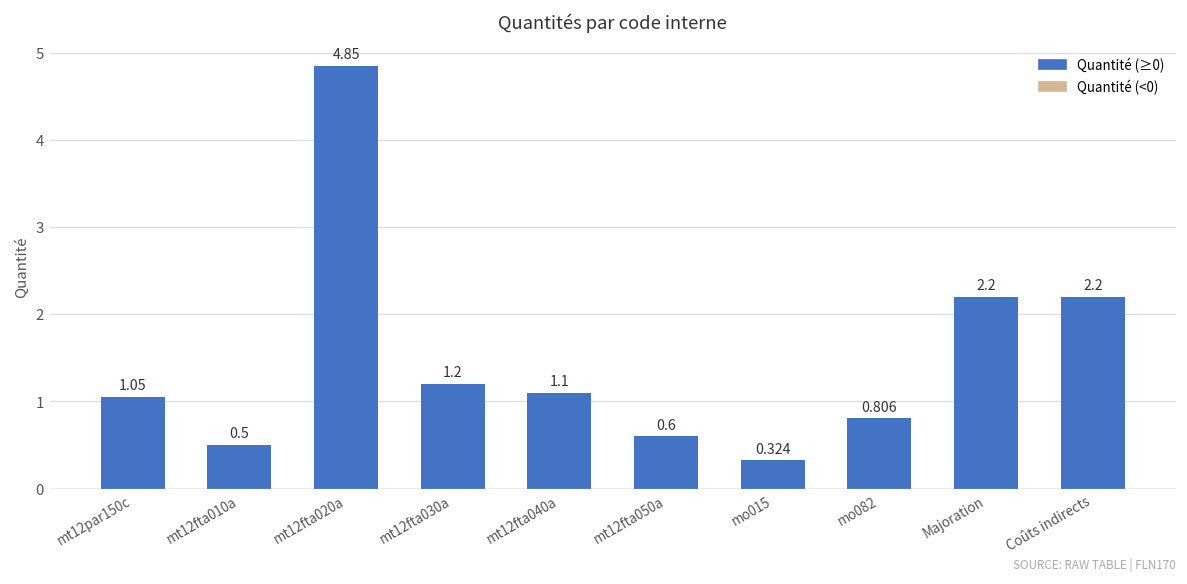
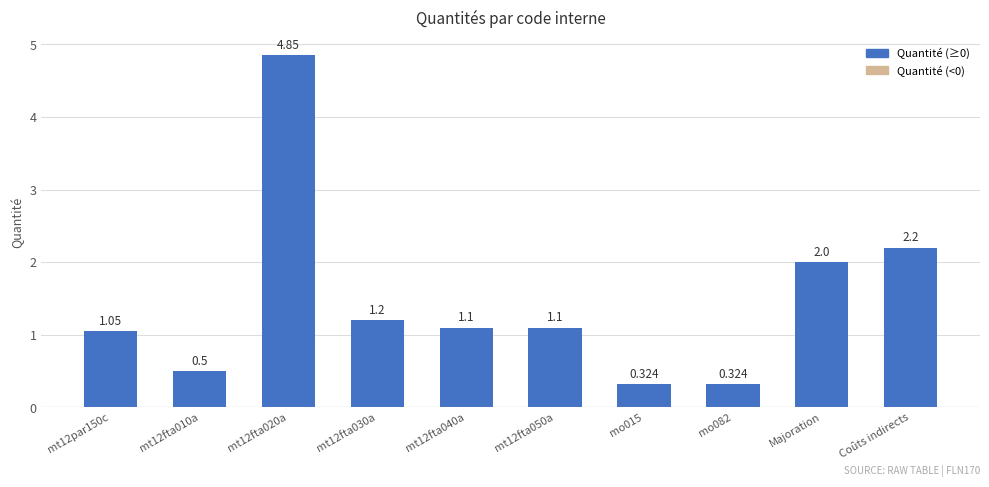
mt12fta050a: 0.6 -> 1.1
mo082: 0.806 -> 0.324
Majoration: 2.2 -> 2.0
